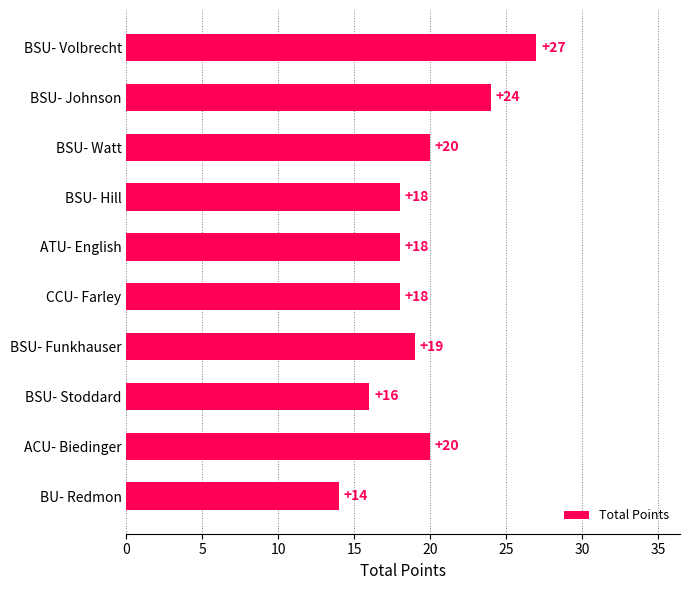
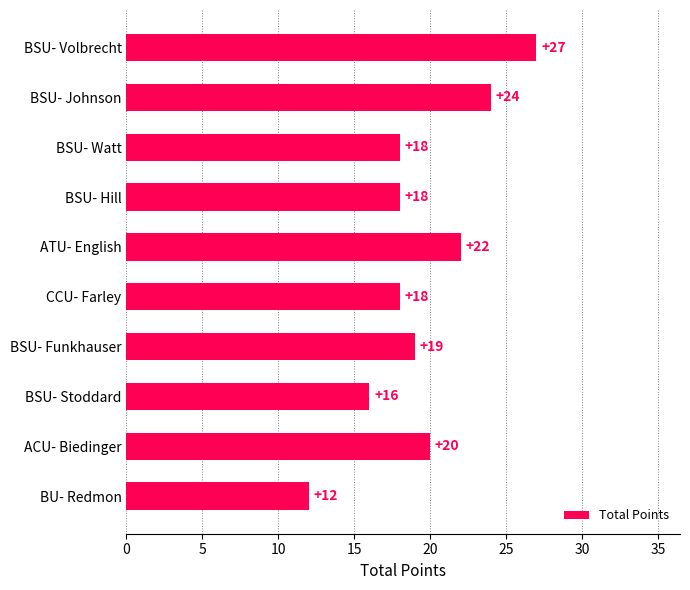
BSU- Watt: +20 -> +18
ATU- English: +18 -> +22
BU- Redmon: +14 -> +12
